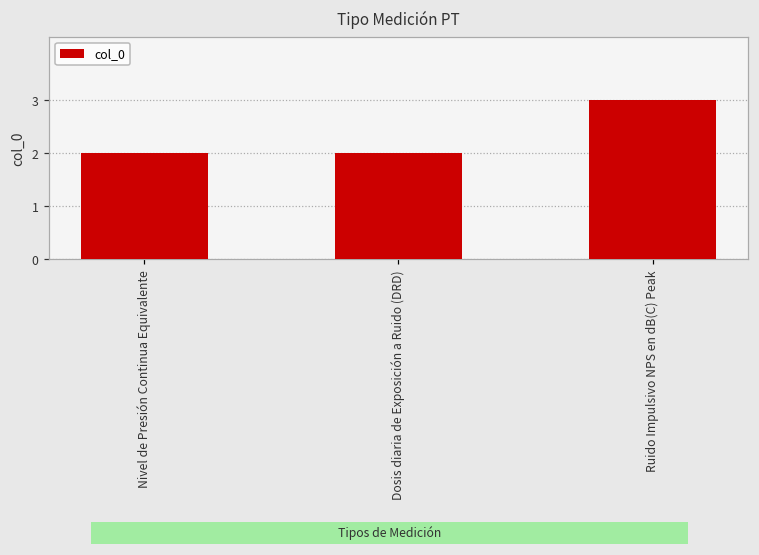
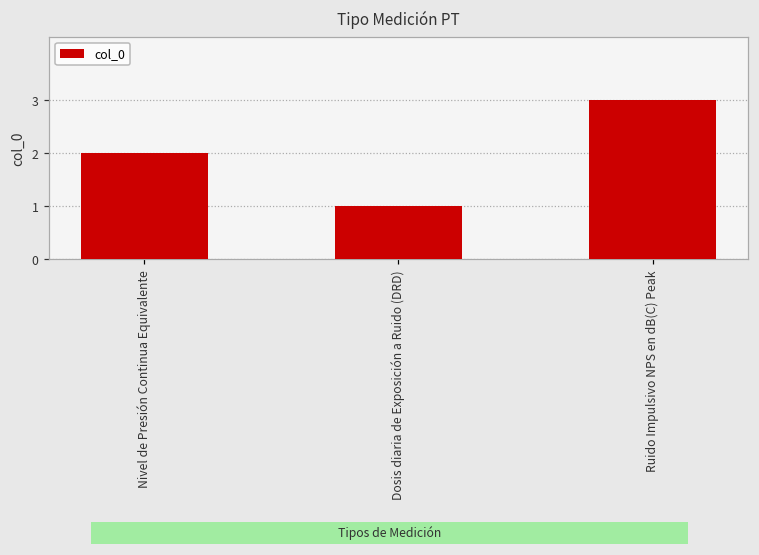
Dosis diaria de Exposición a Ruido (DRD): 2 -> 1
